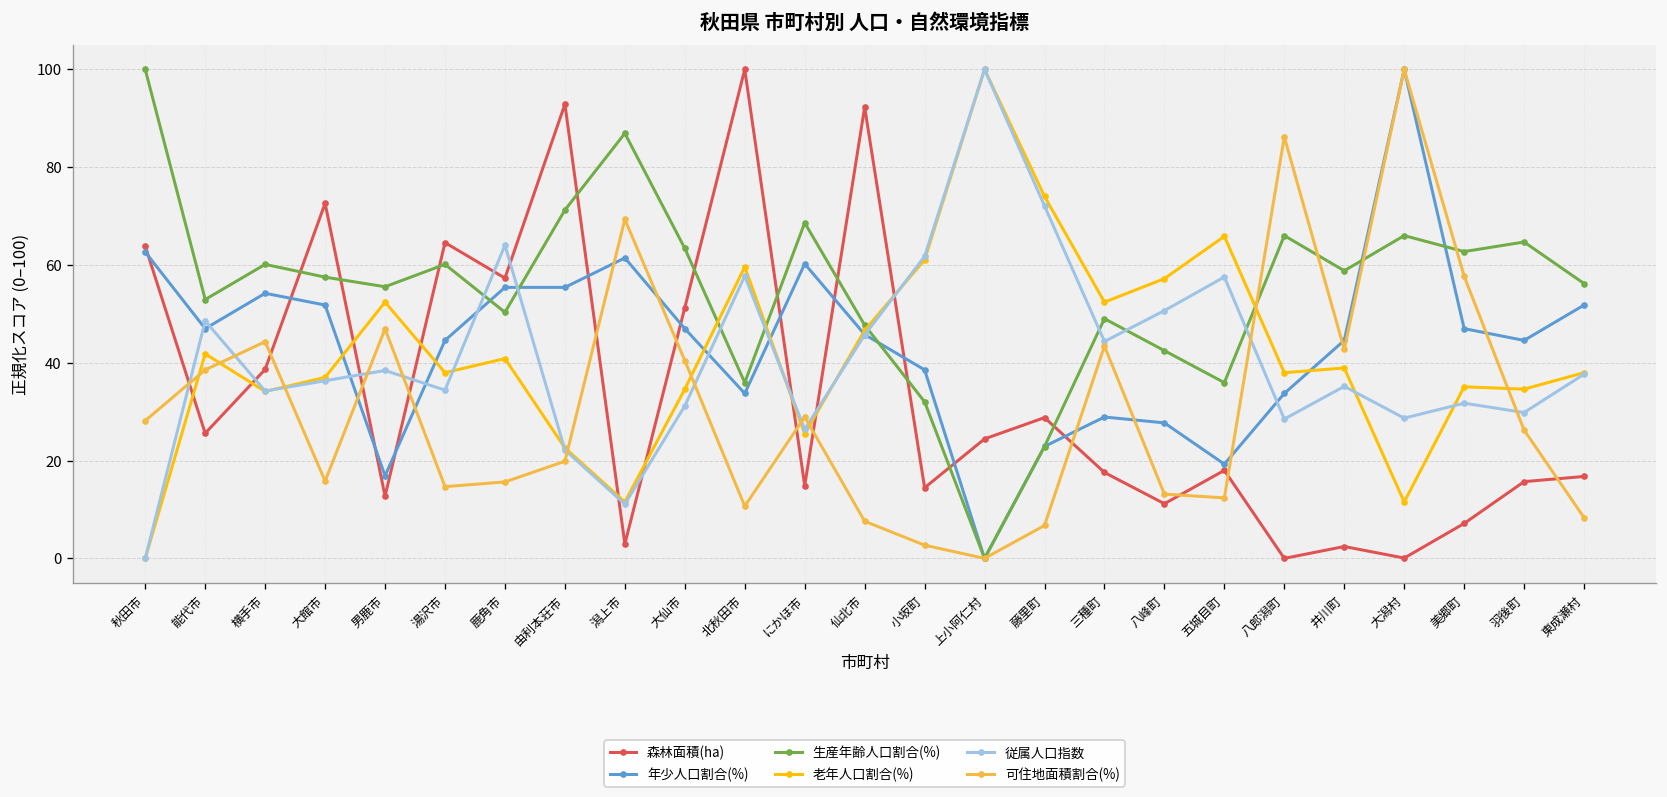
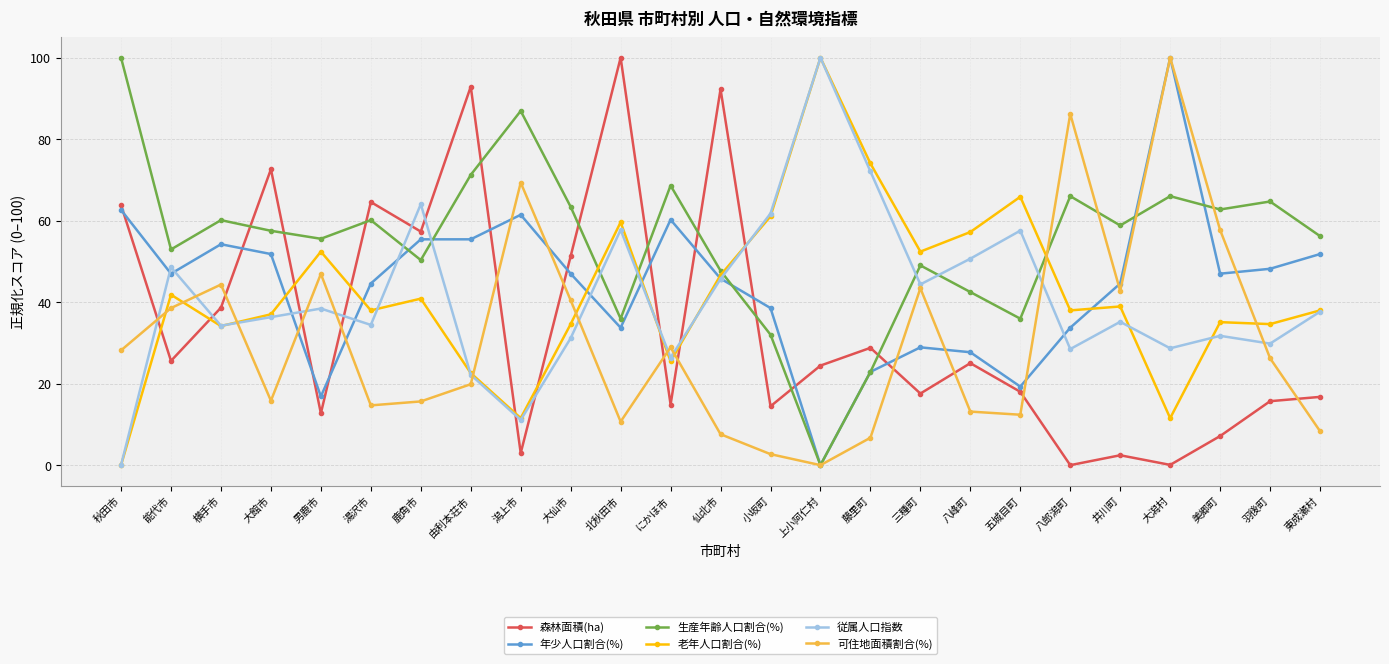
森林面積(ha), 八峰町: 11 -> 25
年少人口割合(%), 羽後町: 45 -> 48
